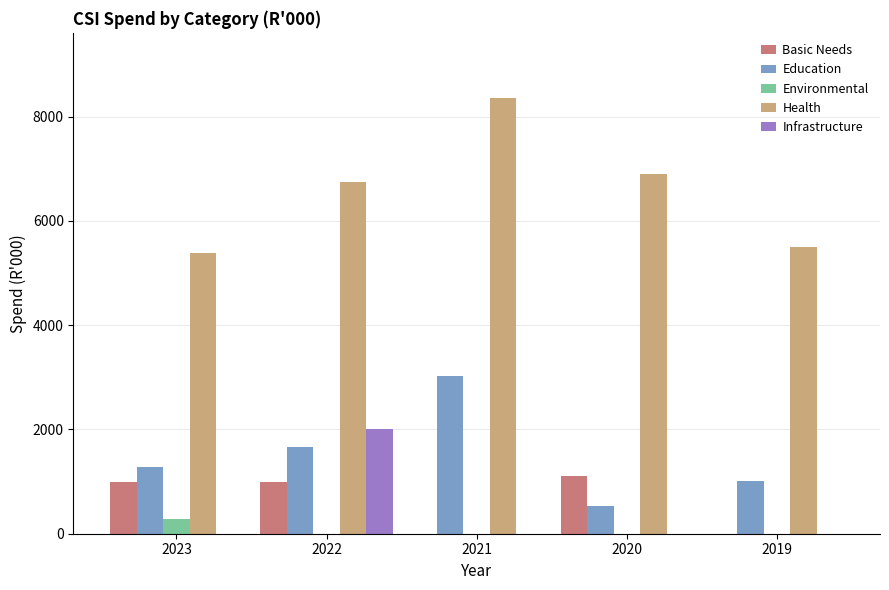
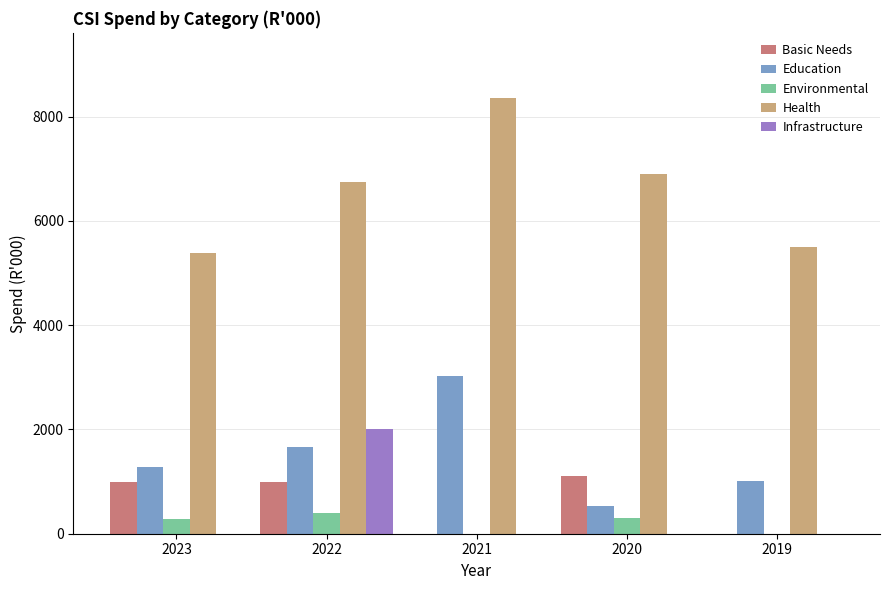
Environmental, 2022: 0 -> 400
Environmental, 2020: 0 -> 300
